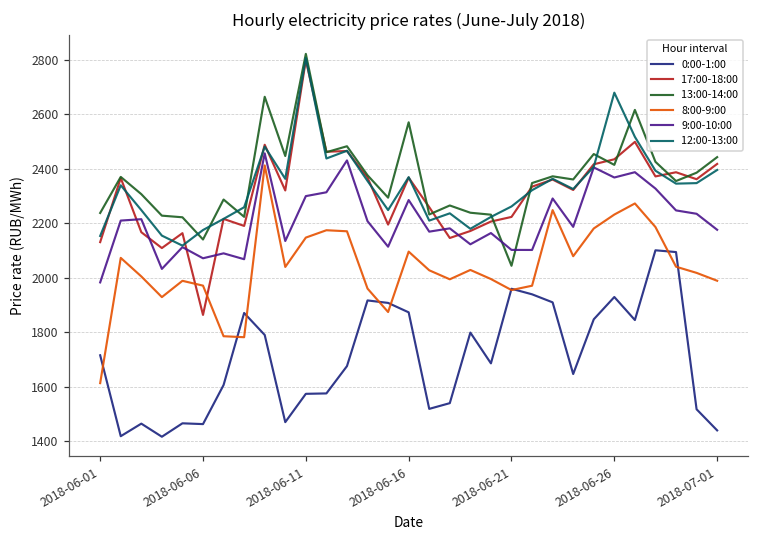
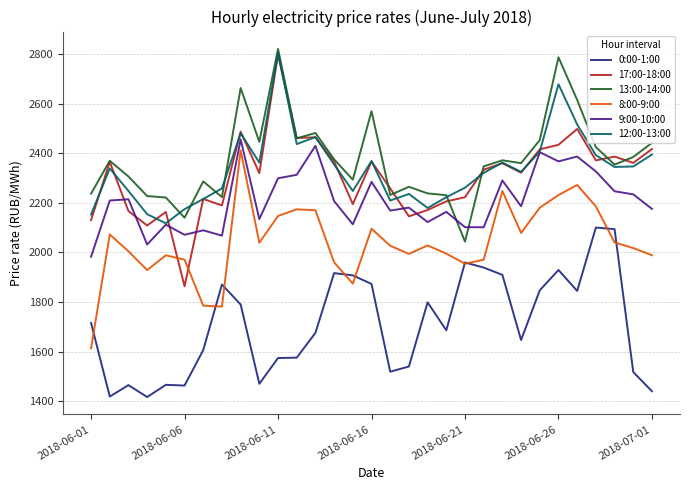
13:00-14:00, 2018-06-26: 2410 -> 2790
